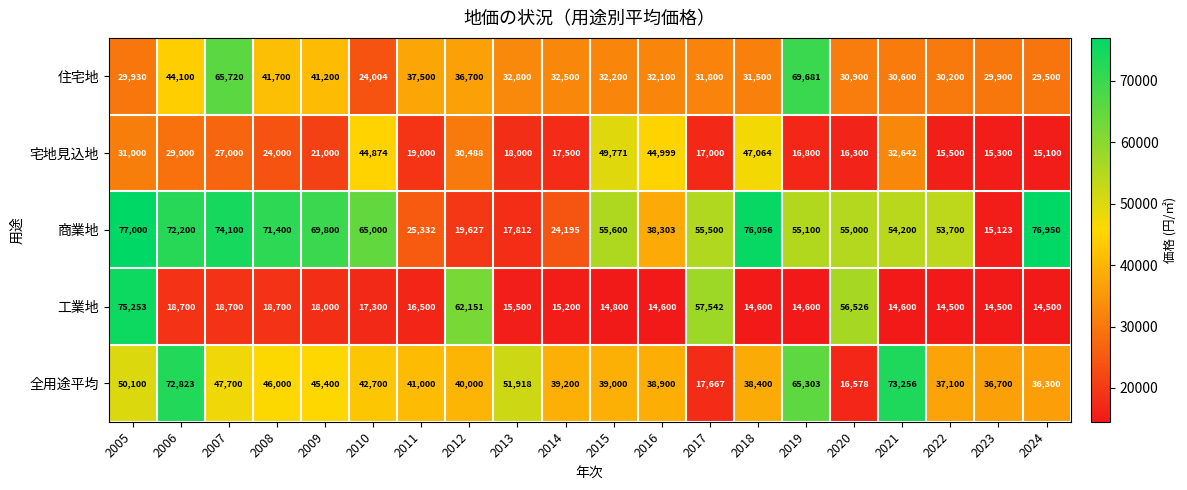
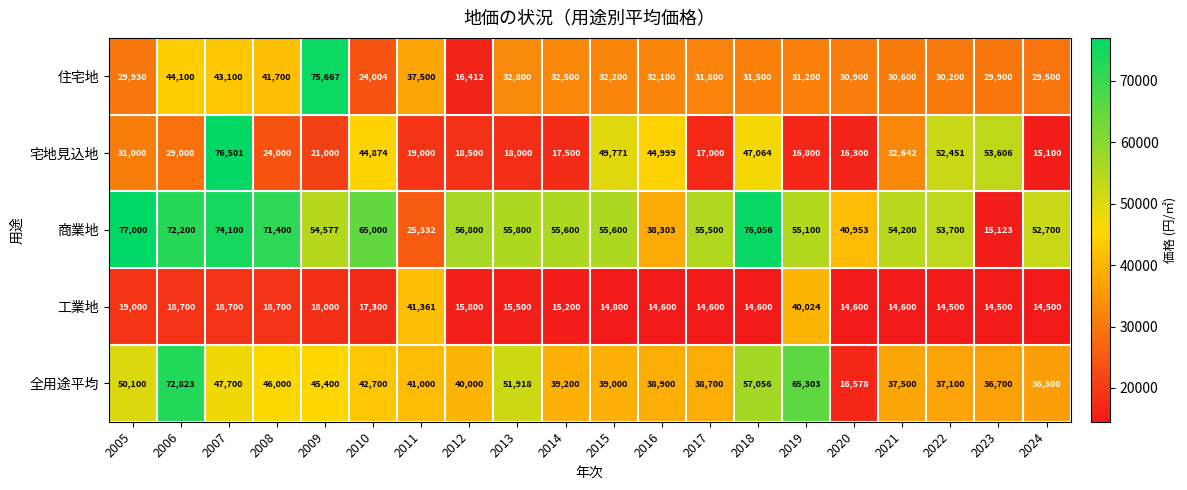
住宅地, 2007: 65,720 -> 43,100
住宅地, 2009: 41,200 -> 75,667
住宅地, 2012: 36,700 -> 16,412
住宅地, 2019: 69,681 -> 31,200
宅地見込地, 2007: 27,000 -> 76,501
宅地見込地, 2012: 30,488 -> 18,500
宅地見込地, 2022: 15,500 -> 52,451
宅地見込地, 2023: 15,300 -> 53,606
商業地, 2009: 69,800 -> 54,577
商業地, 2012: 19,627 -> 56,800
商業地, 2013: 17,812 -> 55,800
商業地, 2014: 24,195 -> 55,600
商業地, 2020: 55,000 -> 40,953
商業地, 2024: 76,950 -> 52,700
工業地, 2005: 75,253 -> 19,000
工業地, 2011: 16,500 -> 41,361
工業地, 2012: 62,151 -> 15,800
工業地, 2017: 57,542 -> 14,600
工業地, 2019: 14,600 -> 40,024
工業地, 2020: 56,526 -> 14,600
全用途平均, 2017: 17,667 -> 38,700
全用途平均, 2018: 38,400 -> 57,056
全用途平均, 2021: 73,256 -> 37,500
